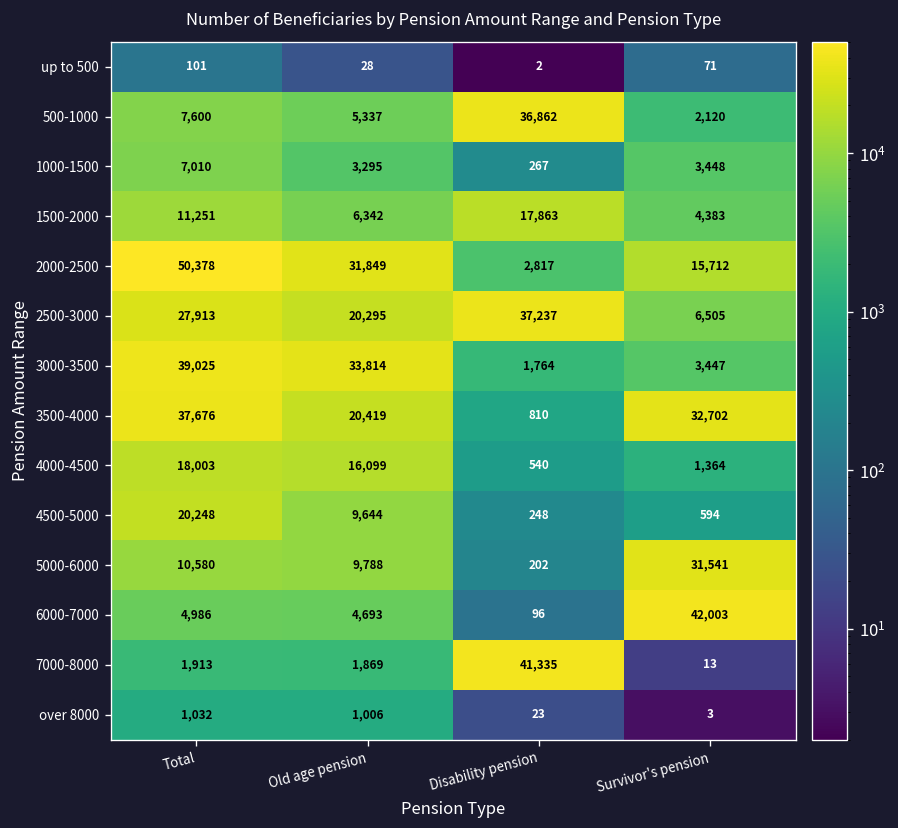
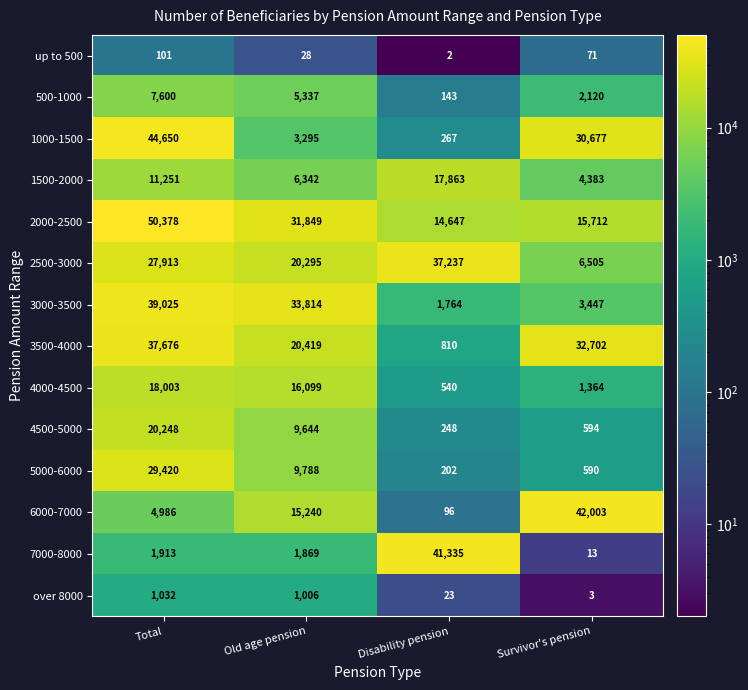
500-1000, Disability pension: 36,862 -> 143
1000-1500, Total: 7,010 -> 44,650
1000-1500, Survivor's pension: 3,448 -> 30,677
2000-2500, Disability pension: 2,817 -> 14,647
5000-6000, Total: 10,580 -> 29,420
5000-6000, Survivor's pension: 31,541 -> 590
6000-7000, Old age pension: 4,693 -> 15,240
